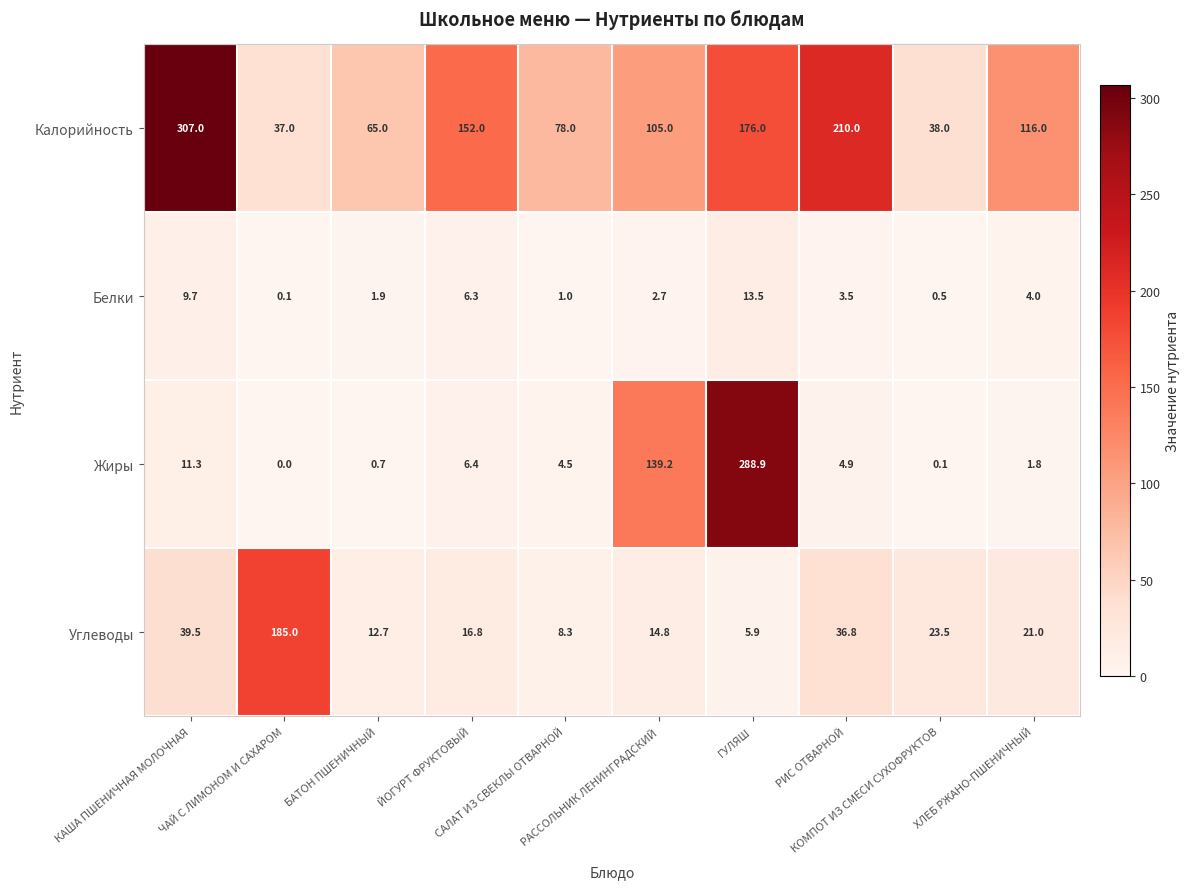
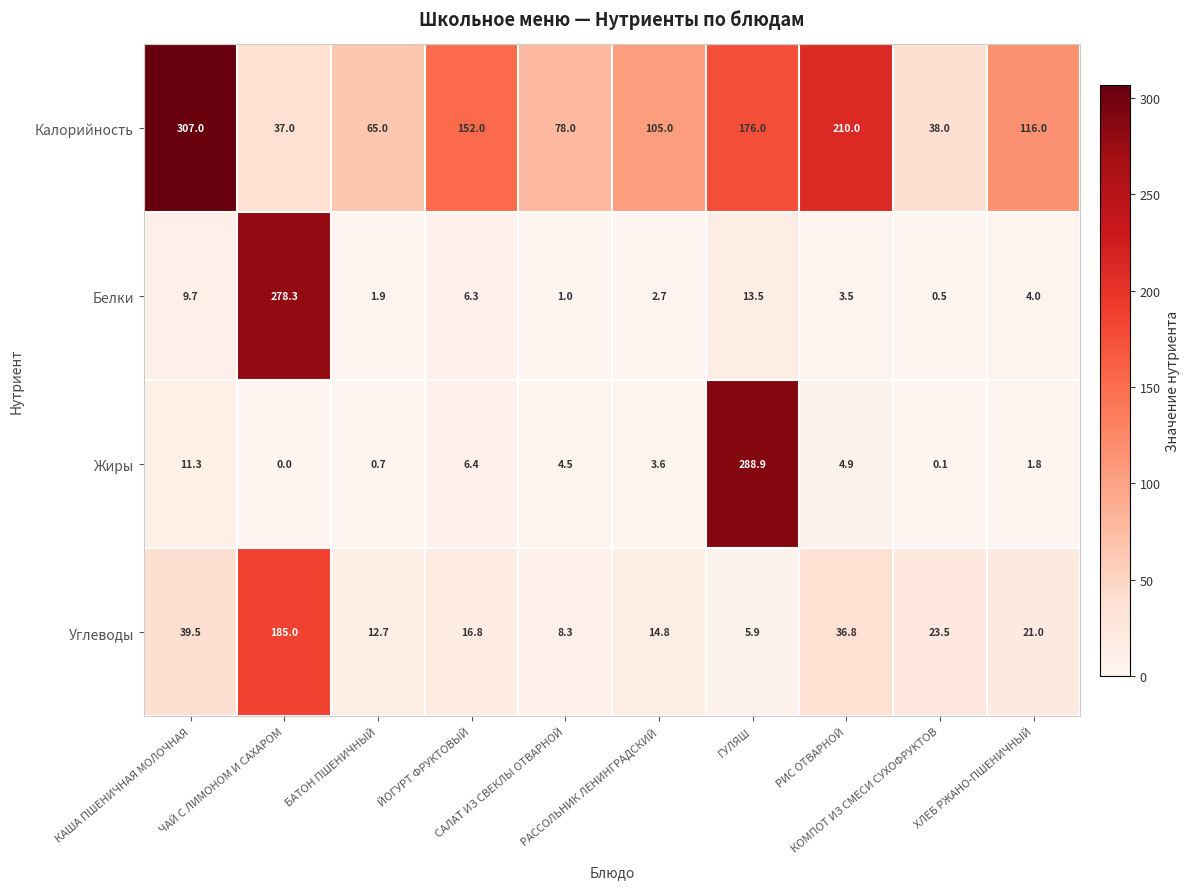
Белки, ЧАЙ С ЛИМОНОМ И САХАРОМ: 0.1 -> 278.3
Жиры, РАССОЛЬНИК ЛЕНИНГРАДСКИЙ: 139.2 -> 3.6
